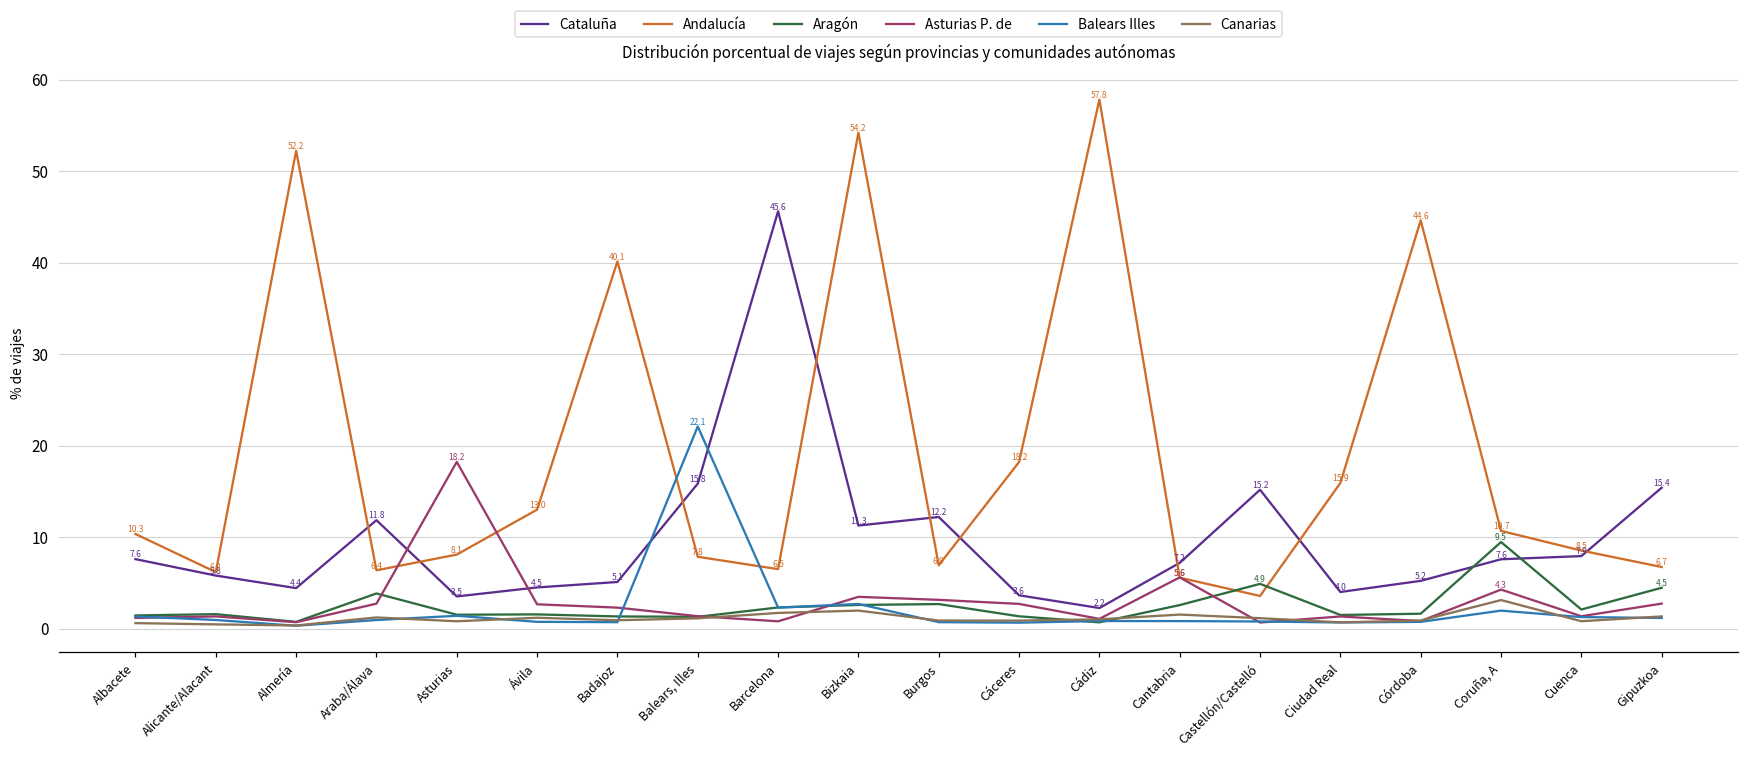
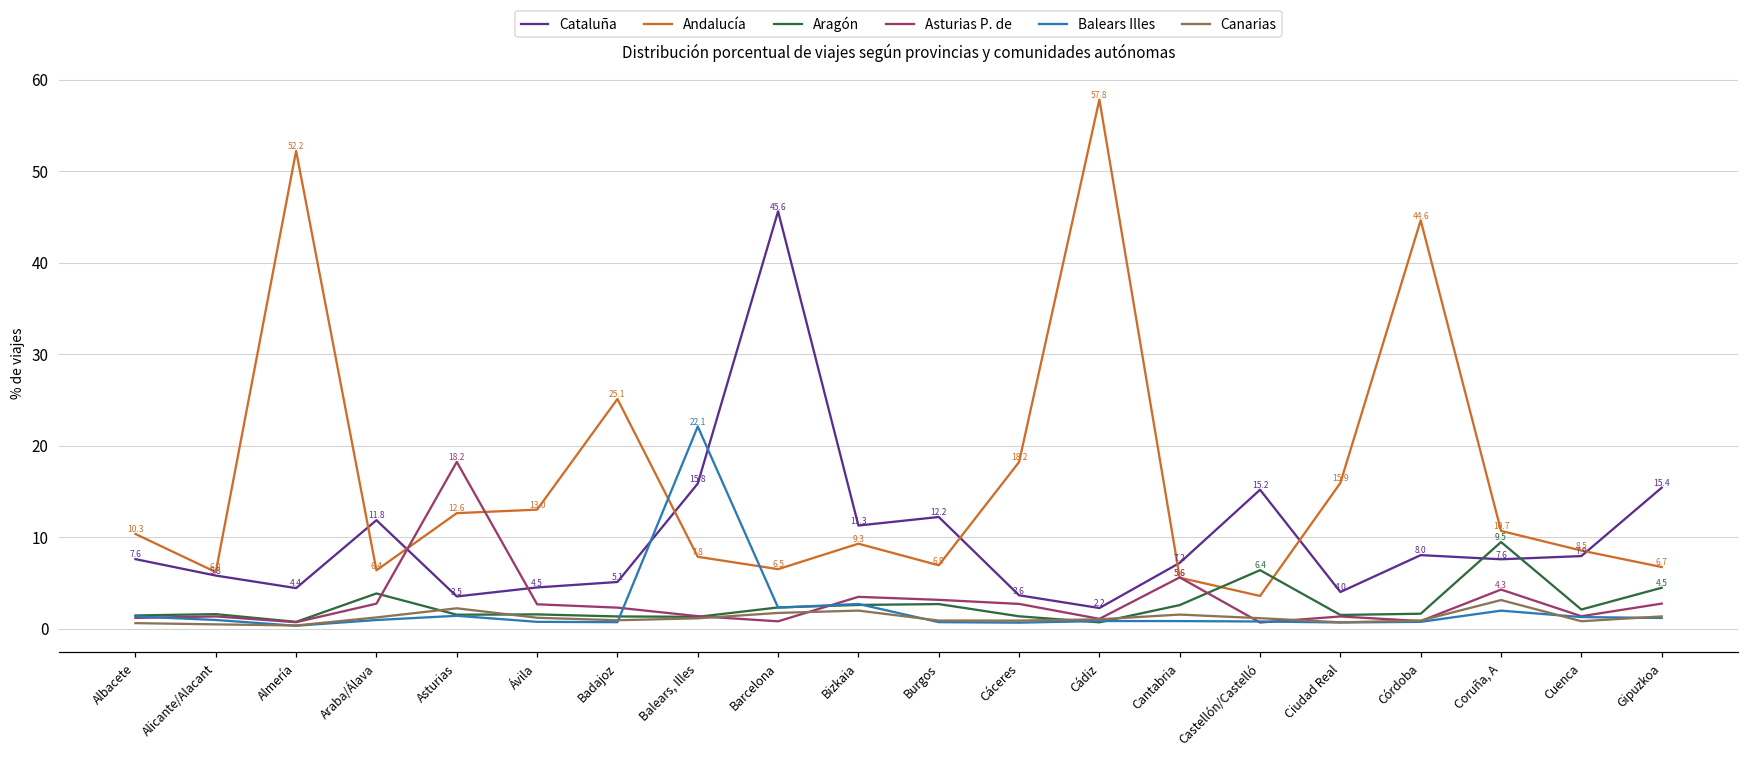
Andalucía, Asturias: 8.1 -> 12.6
Canarias, Asturias: 1 -> 2
Andalucía, Badajoz: 40.1 -> 25.1
Andalucía, Bizkaia: 54.2 -> 9.3
Aragón, Castellón/Castelló: 4.9 -> 6.4
Cataluña, Córdoba: 5.2 -> 8.0
